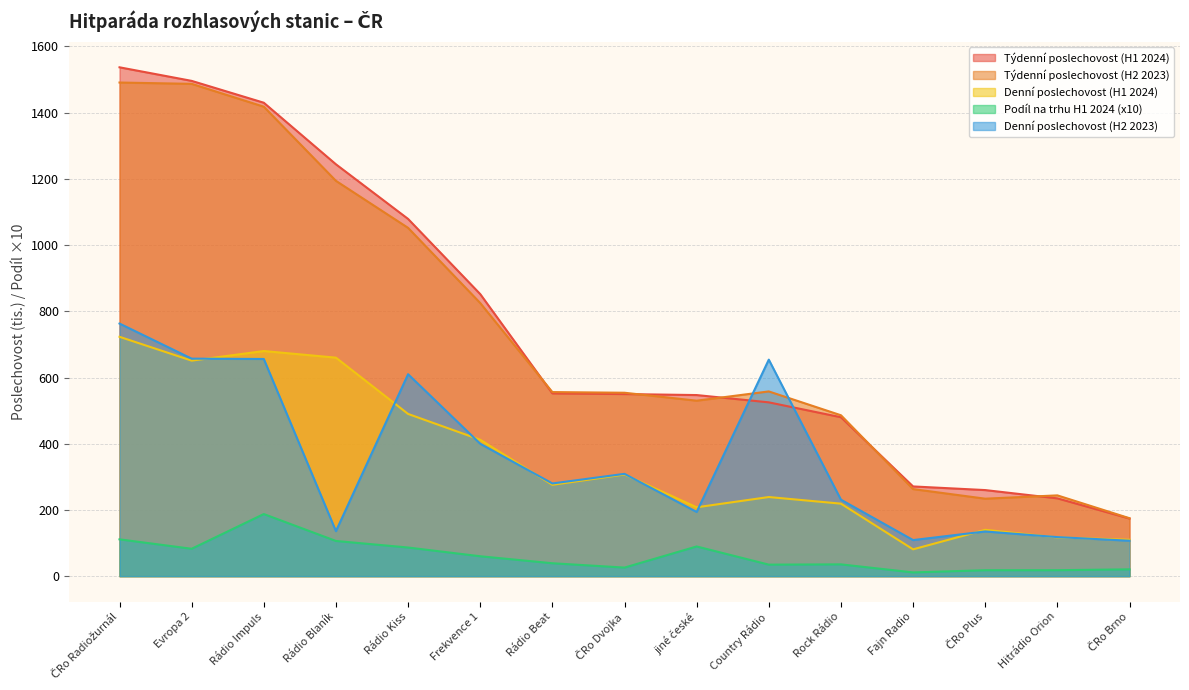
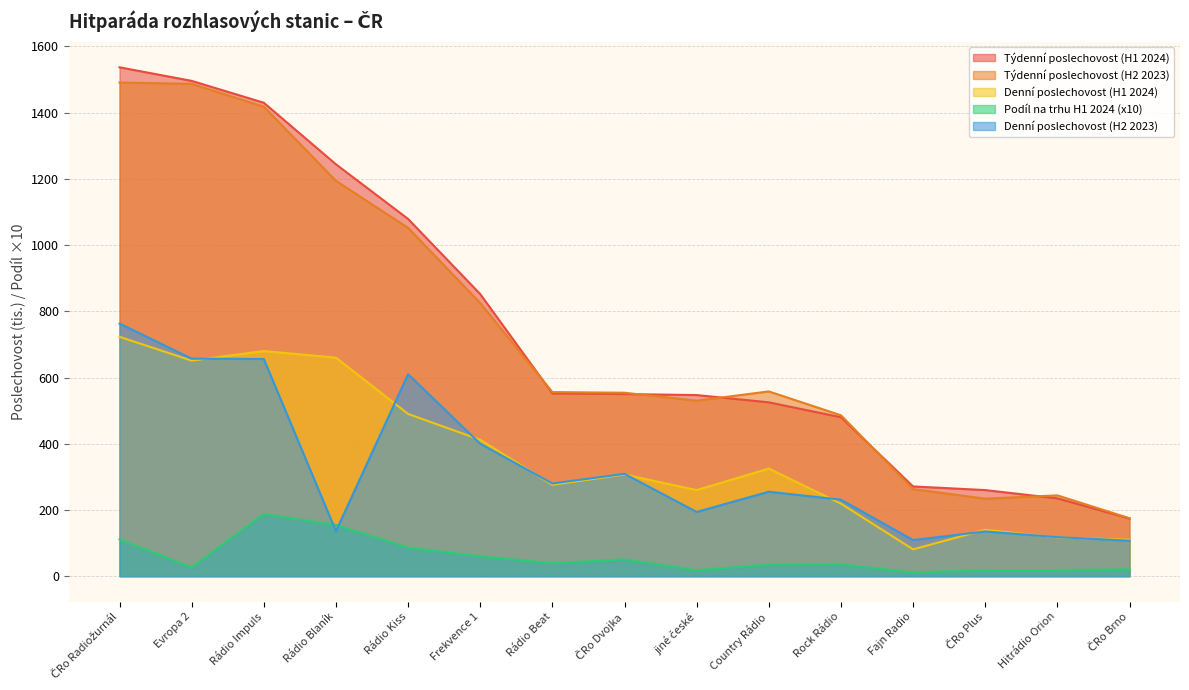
Podíl na trhu H1 2024 (x10), Evropa 2: 80 -> 30
Podíl na trhu H1 2024 (x10), Rádio Blaník: 110 -> 150
Podíl na trhu H1 2024 (x10), ČRo Dvojka: 30 -> 50
Denní poslechovost (H1 2024), jiné české: 210 -> 260
Podíl na trhu H1 2024 (x10), jiné české: 90 -> 20
Denní poslechovost (H1 2024), Country Rádio: 240 -> 330
Denní poslechovost (H2 2023), Country Rádio: 650 -> 260
